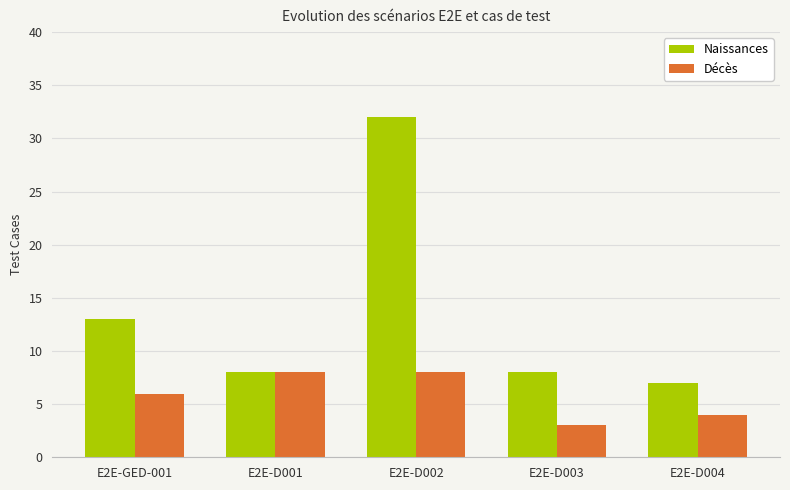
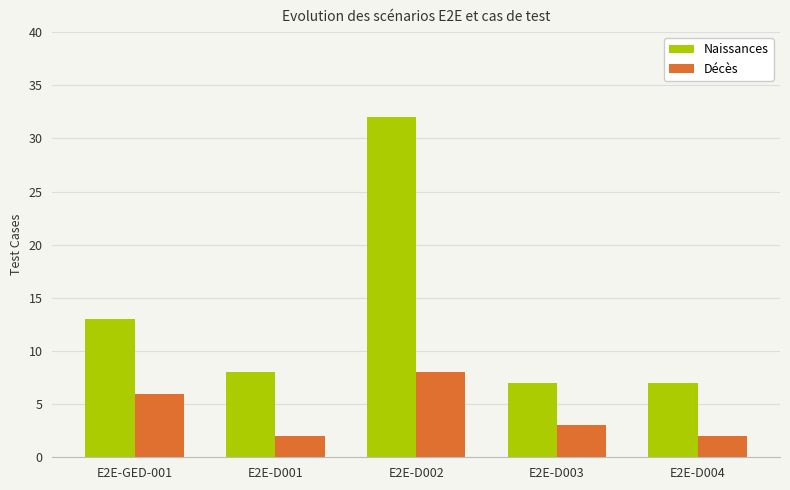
Décès, E2E-D001: 8 -> 2
Naissances, E2E-D003: 8 -> 7
Décès, E2E-D004: 4 -> 2
